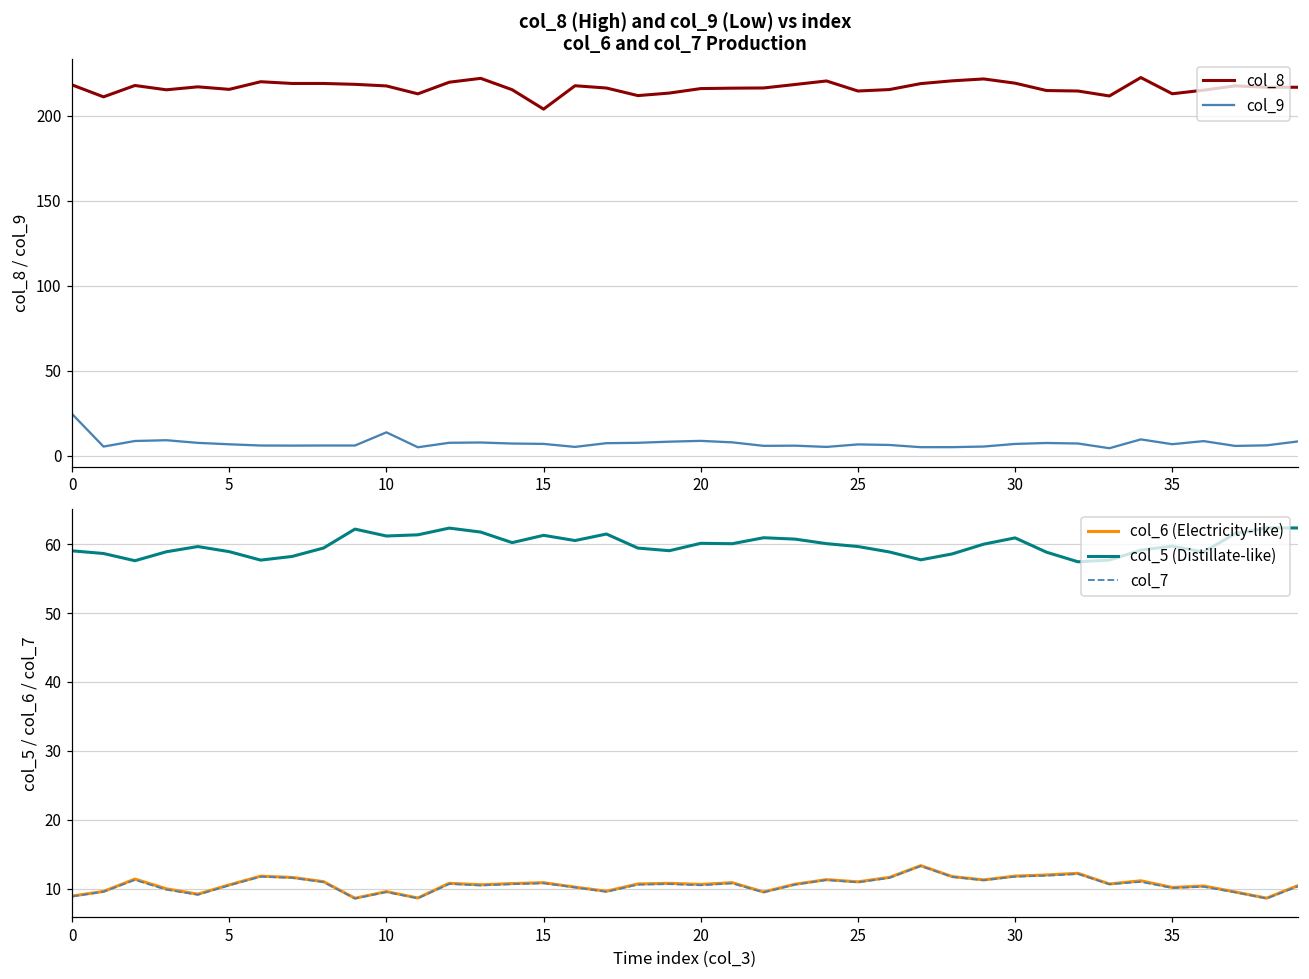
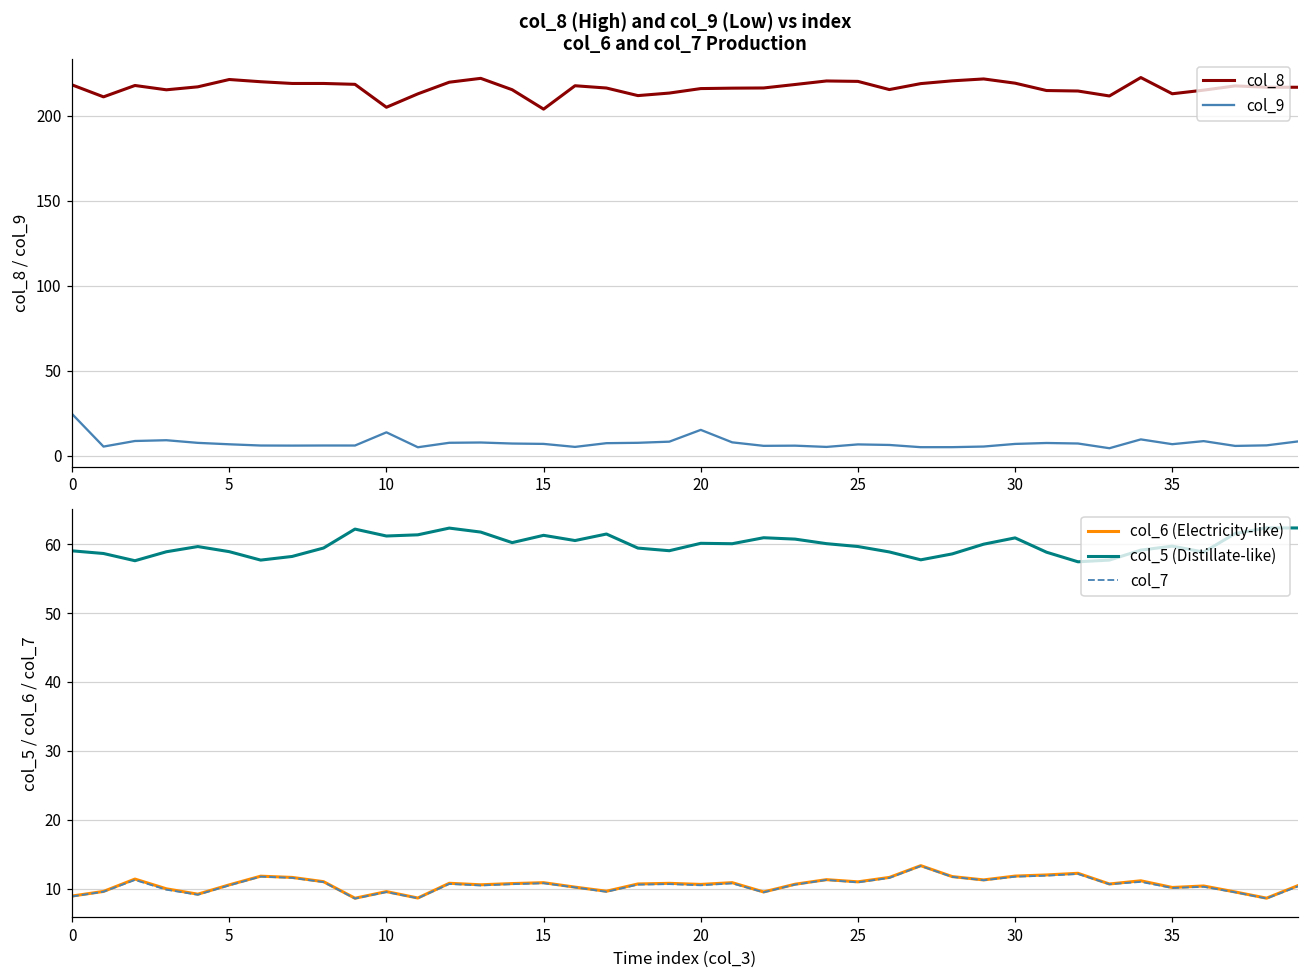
col_8 (High) and col_9 (Low) vs index col_6 and col_7 Production, col_8, 5: 216 -> 221
col_8 (High) and col_9 (Low) vs index col_6 and col_7 Production, col_8, 10: 218 -> 205
col_8 (High) and col_9 (Low) vs index col_6 and col_7 Production, col_9, 20: 9 -> 15
col_8 (High) and col_9 (Low) vs index col_6 and col_7 Production, col_8, 25: 215 -> 220
